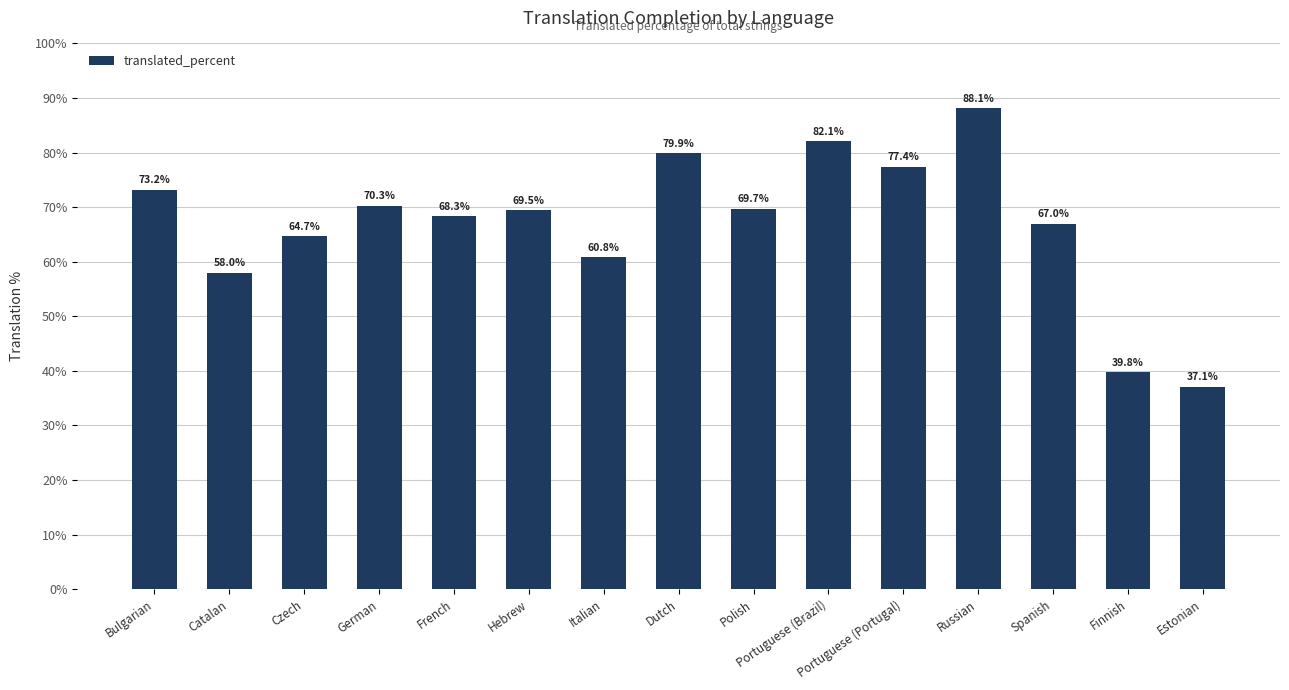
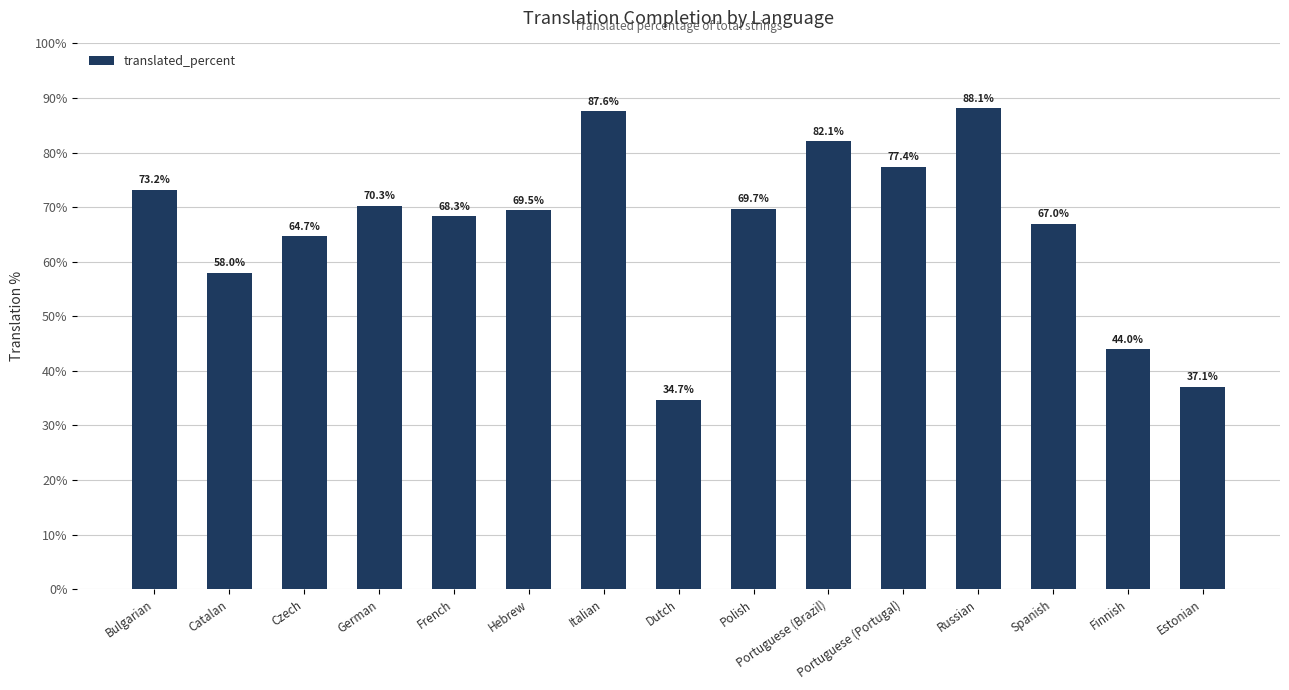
Italian: 60.8% -> 87.6%
Dutch: 79.9% -> 34.7%
Finnish: 39.8% -> 44.0%
